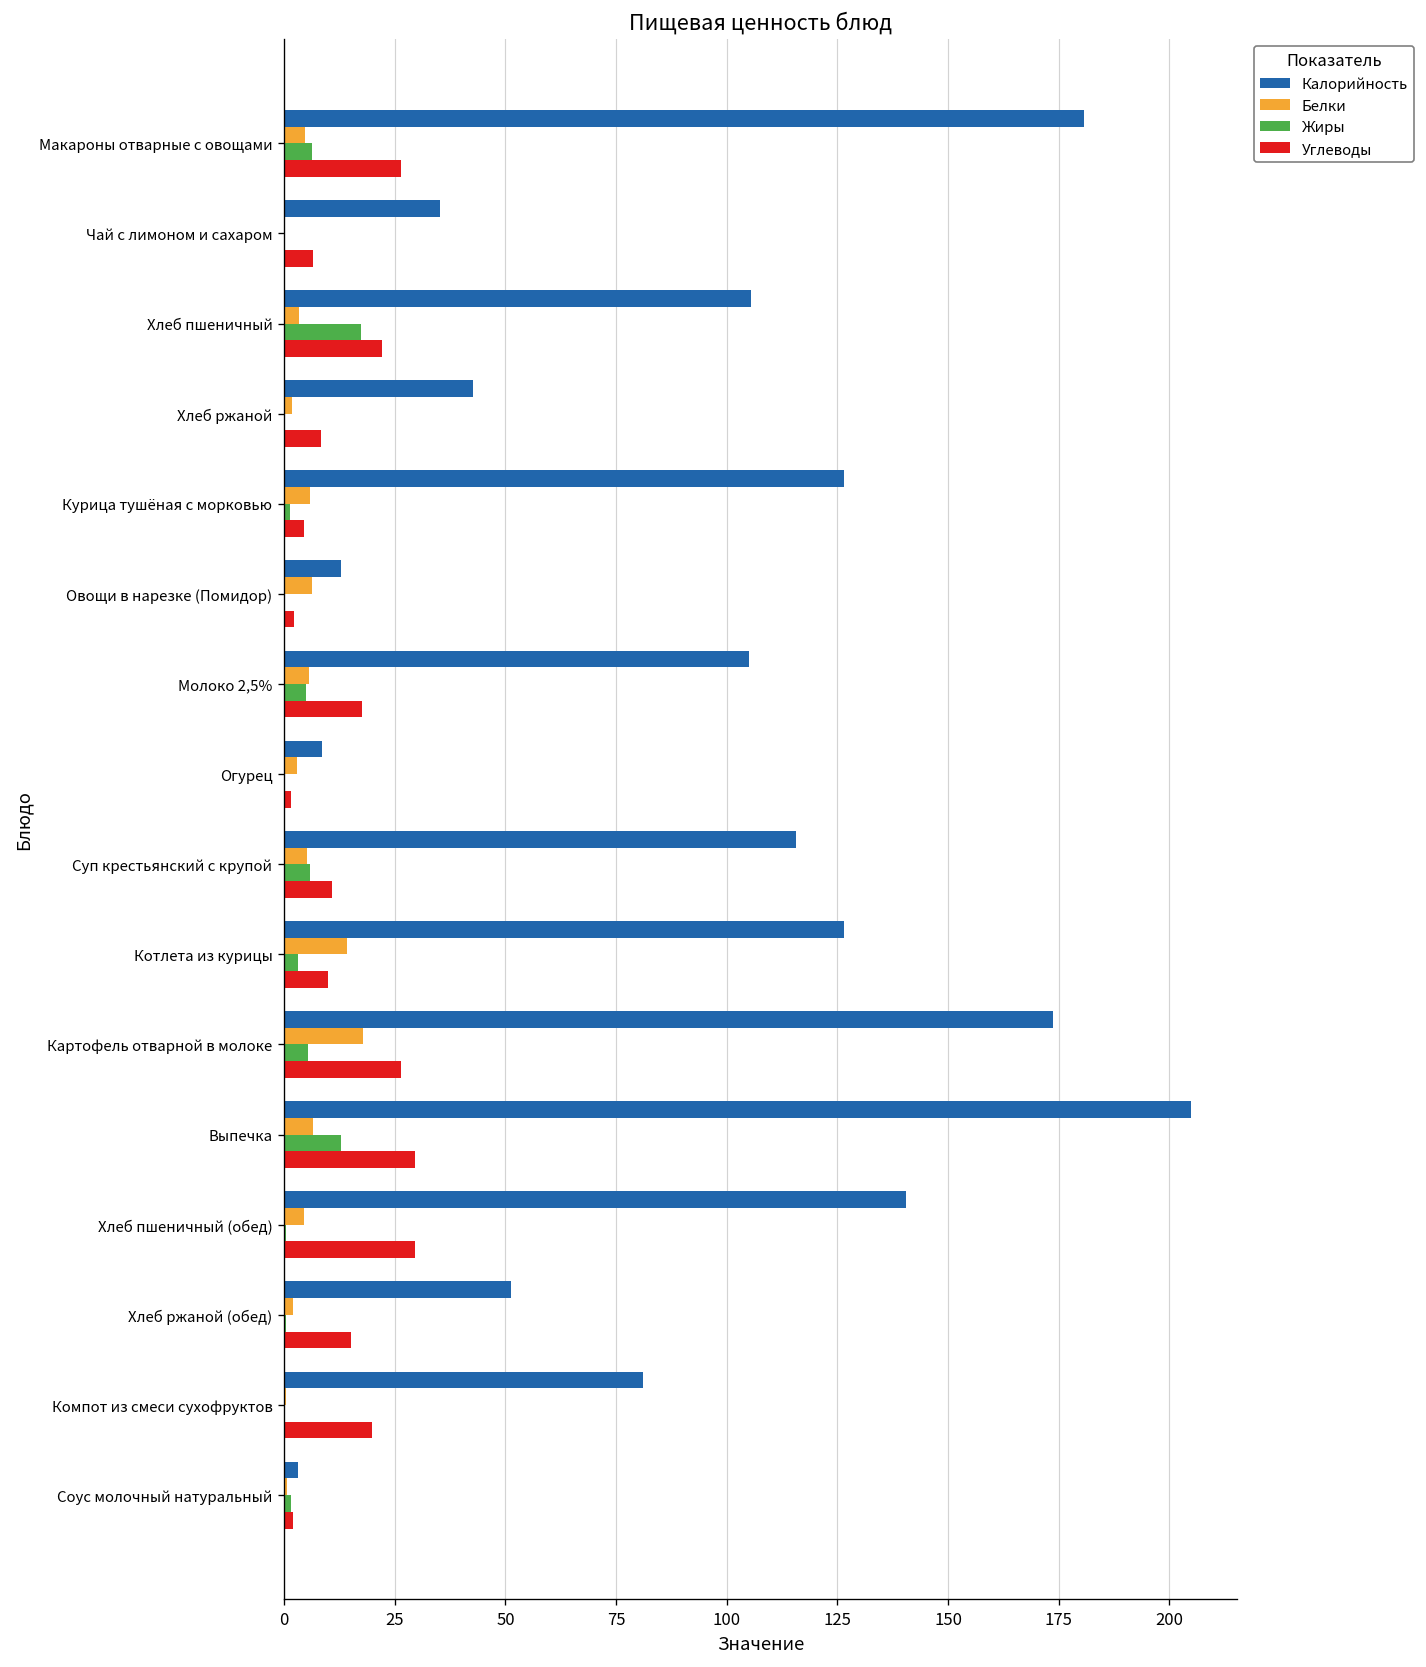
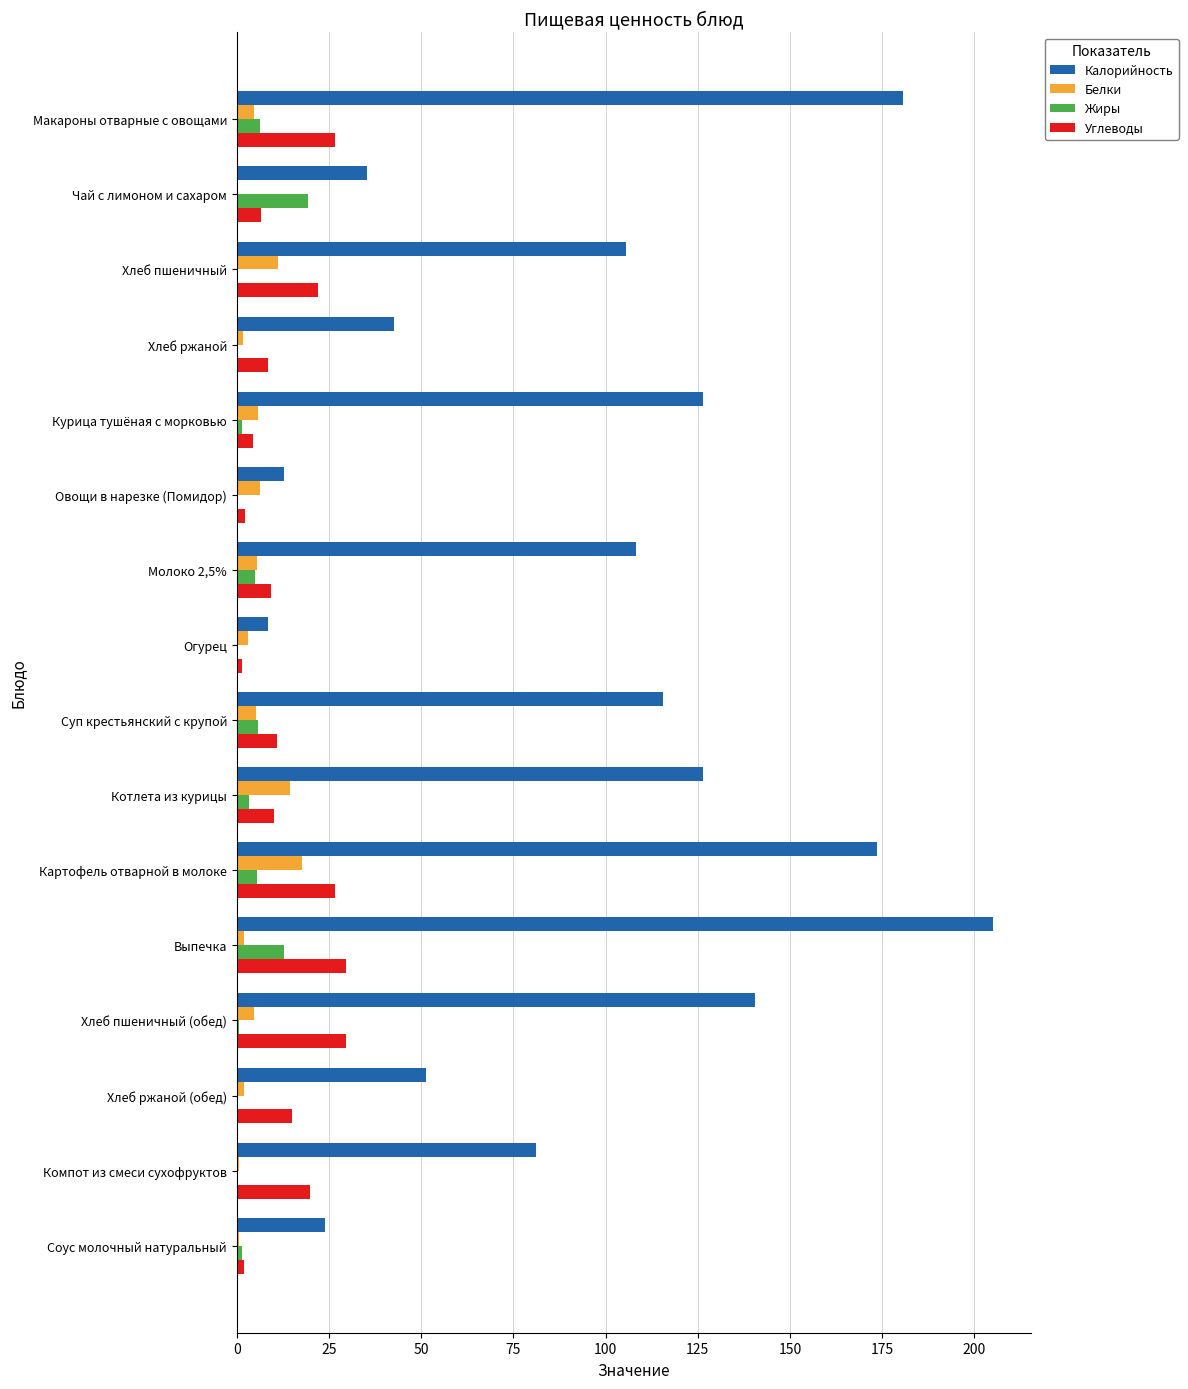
Жиры, Чай с лимоном и сахаром: 0 -> 19
Белки, Хлеб пшеничный: 3 -> 11
Жиры, Хлеб пшеничный: 17 -> 0
Калорийность, Молоко 2,5%: 105 -> 108
Углеводы, Молоко 2,5%: 18 -> 9
Белки, Выпечка: 7 -> 2
Калорийность, Соус молочный натуральный: 3 -> 24
